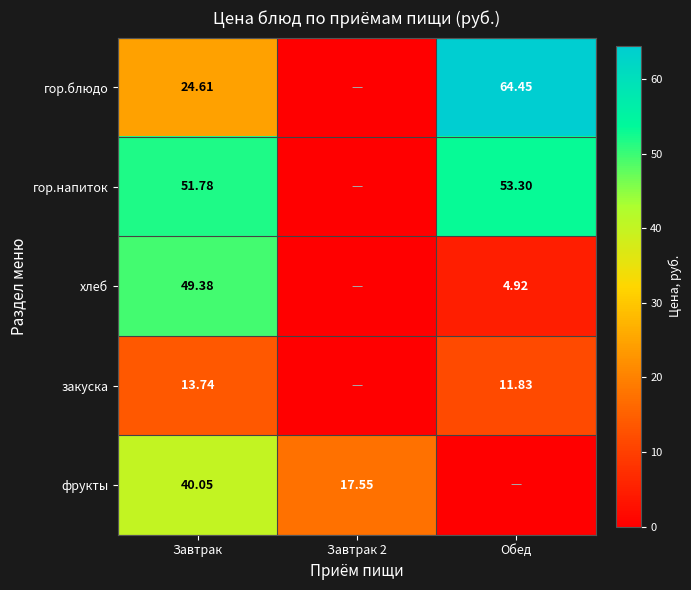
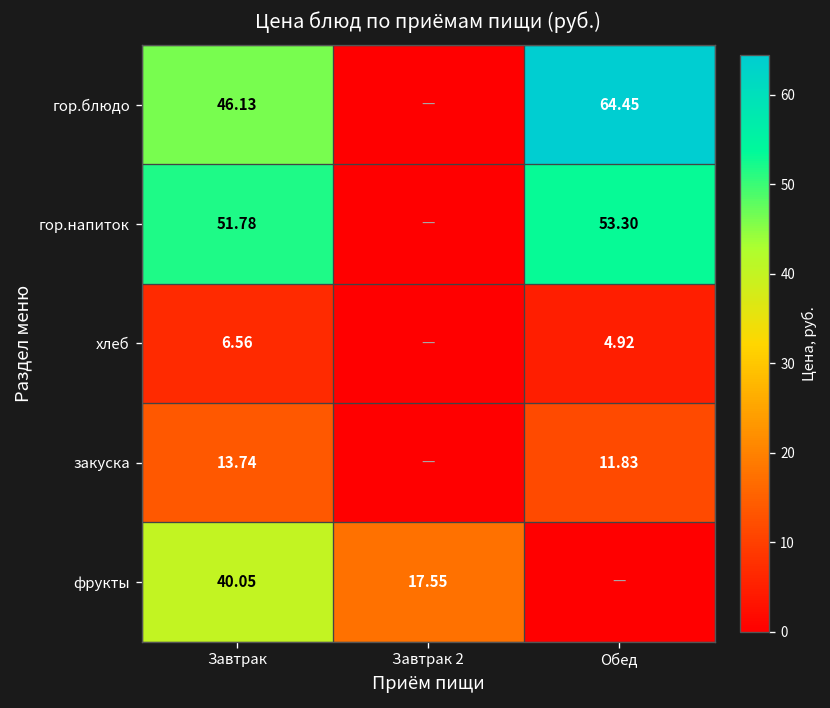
гор.блюдо, Завтрак: 24.61 -> 46.13
хлеб, Завтрак: 49.38 -> 6.56
